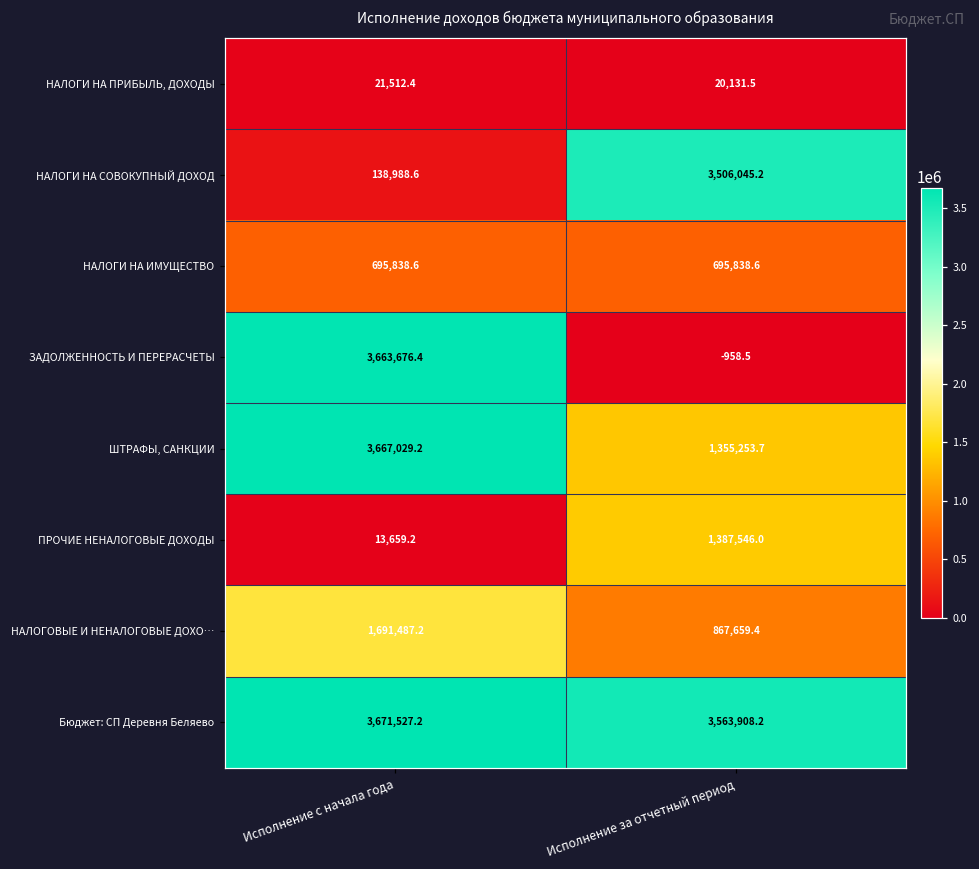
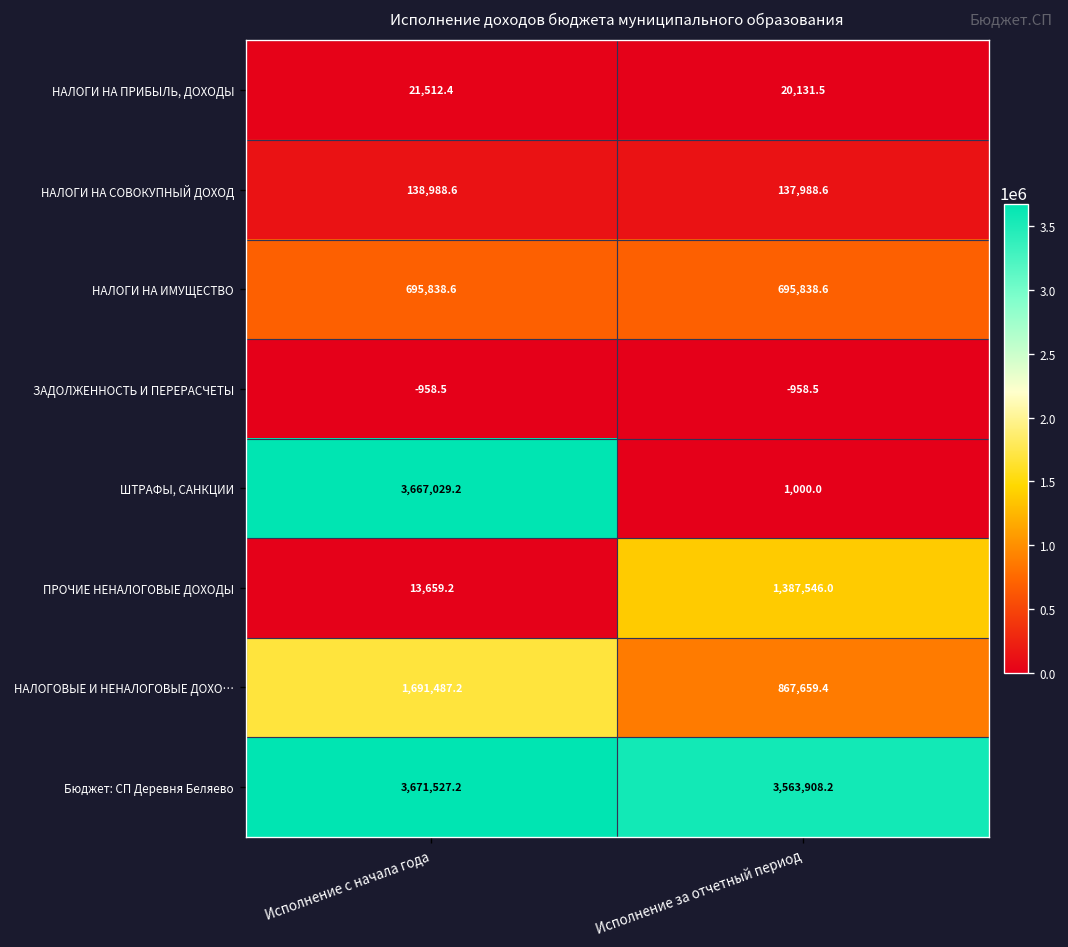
НАЛОГИ НА СОВОКУПНЫЙ ДОХОД, Исполнение за отчетный период: 3,506,045.2 -> 137,988.6
ЗАДОЛЖЕННОСТЬ И ПЕРЕРАСЧЕТЫ, Исполнение с начала года: 3,663,676.4 -> -958.5
ШТРАФЫ, САНКЦИИ, Исполнение за отчетный период: 1,355,253.7 -> 1,000.0
